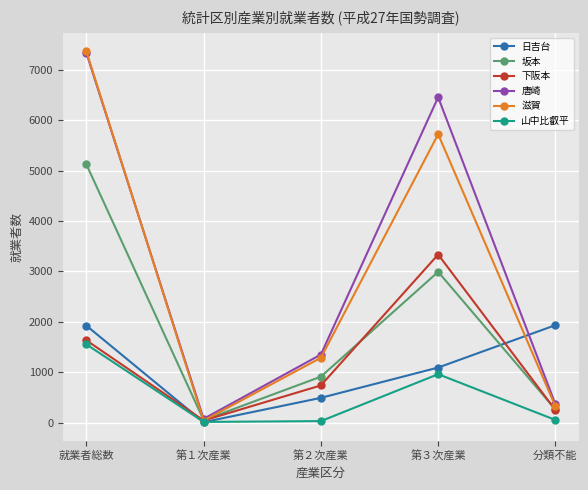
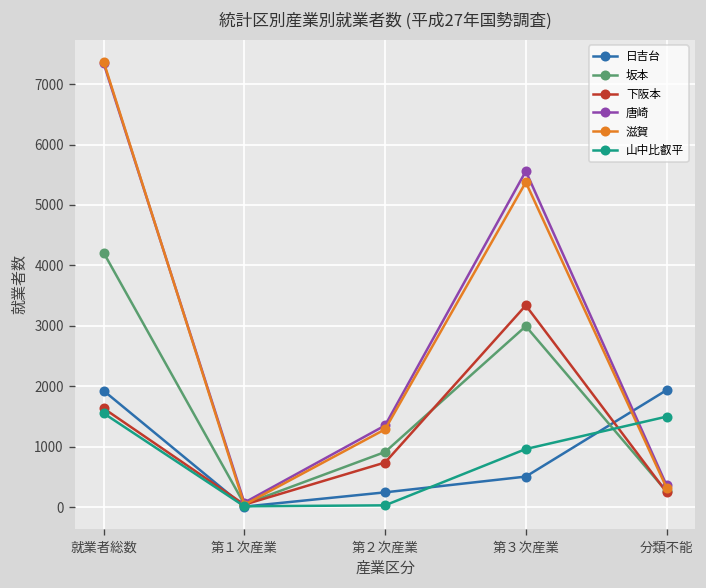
坂本, 就業者総数: 5100 -> 4200
日吉台, 第２次産業: 500 -> 200
日吉台, 第３次産業: 1100 -> 500
唐崎, 第３次産業: 6500 -> 5600
滋賀, 第３次産業: 5700 -> 5400
山中比叡平, 分類不能: 100 -> 1500
